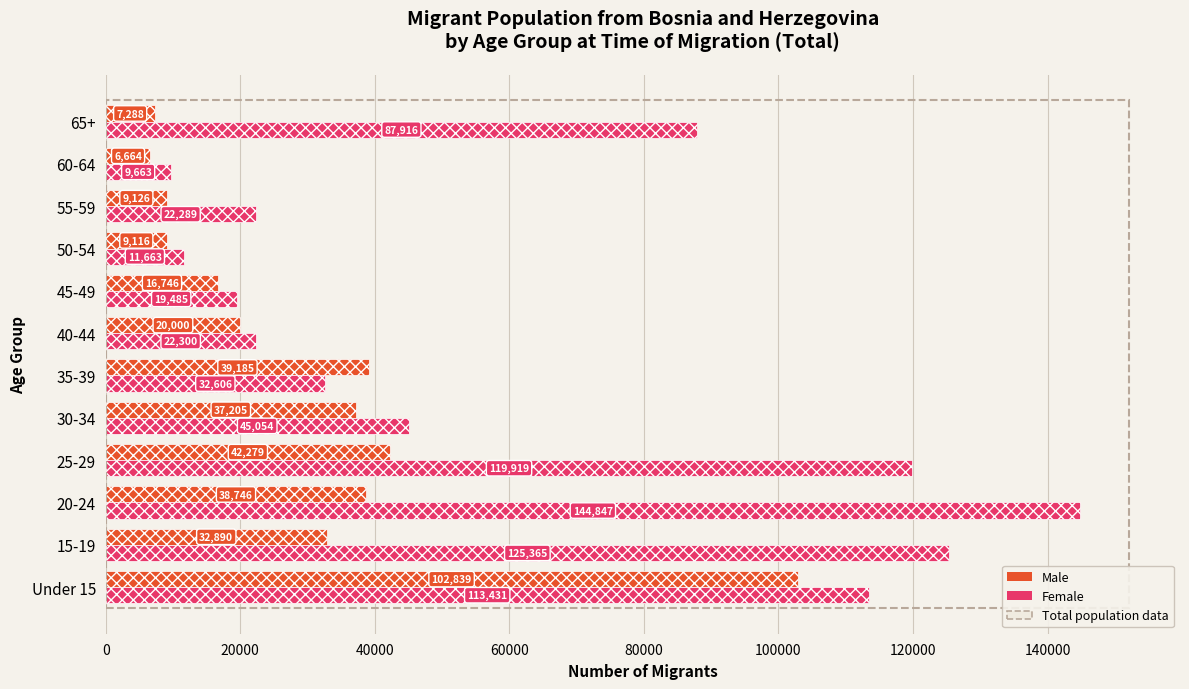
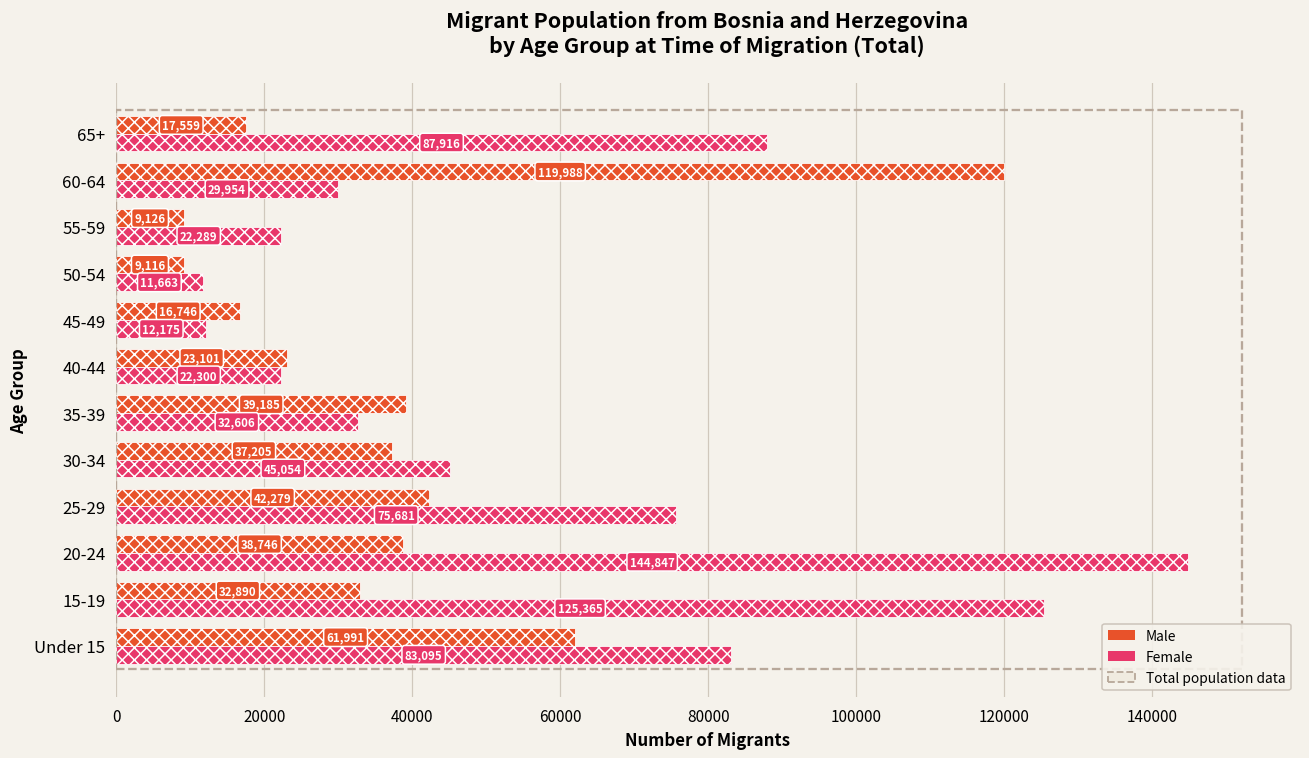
Male, 65+: 7,288 -> 17,559
Male, 60-64: 6,664 -> 119,988
Female, 60-64: 9,663 -> 29,954
Female, 45-49: 19,485 -> 12,175
Male, 40-44: 20,000 -> 23,101
Female, 25-29: 119,919 -> 75,681
Male, Under 15: 102,839 -> 61,991
Female, Under 15: 113,431 -> 83,095
